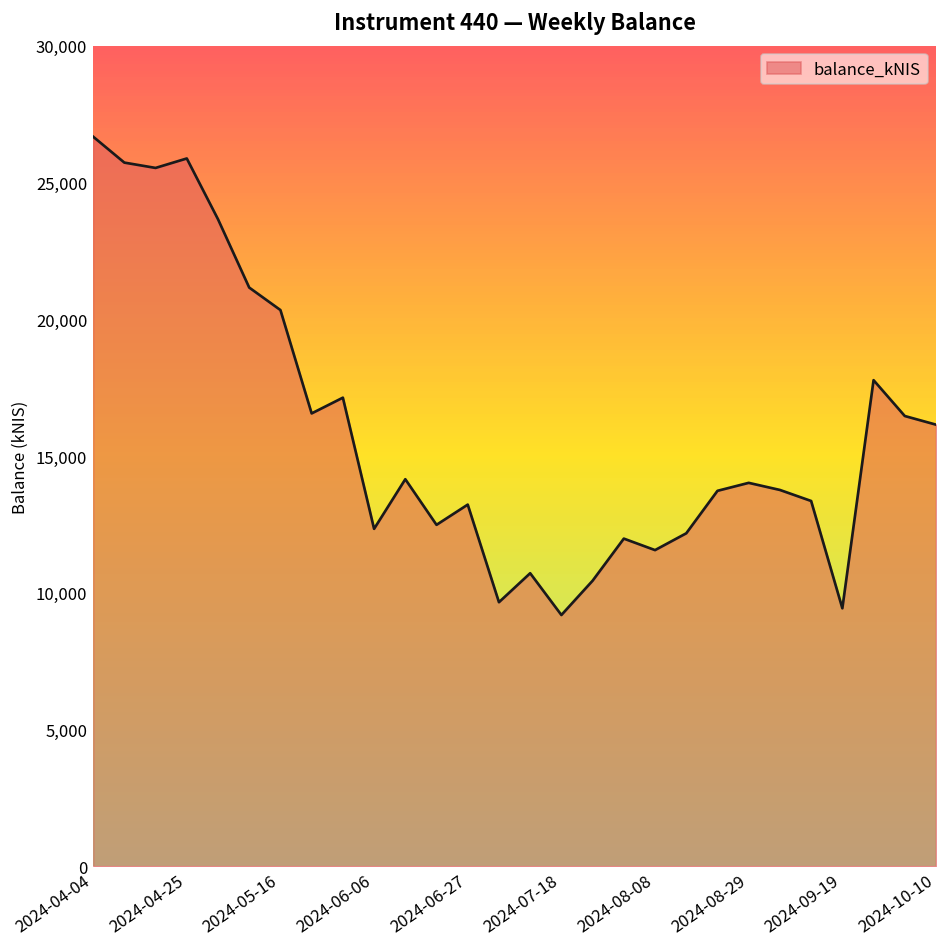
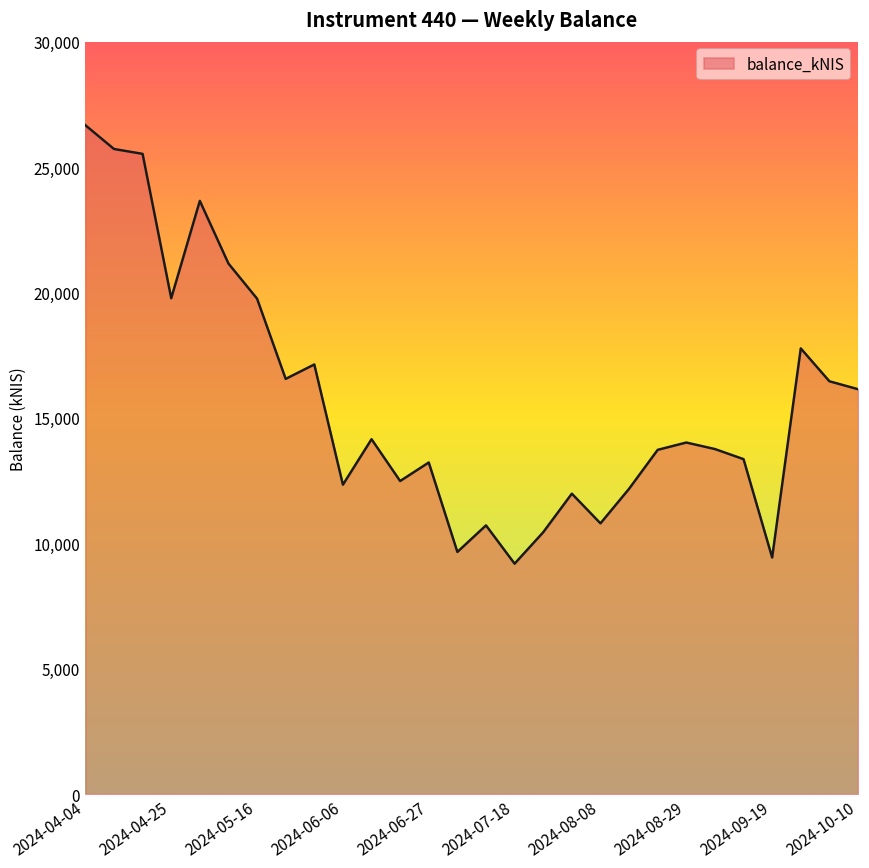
2024-04-25: 25,900 -> 19,800
2024-05-16: 20,300 -> 19,800
2024-08-08: 11,600 -> 10,800
